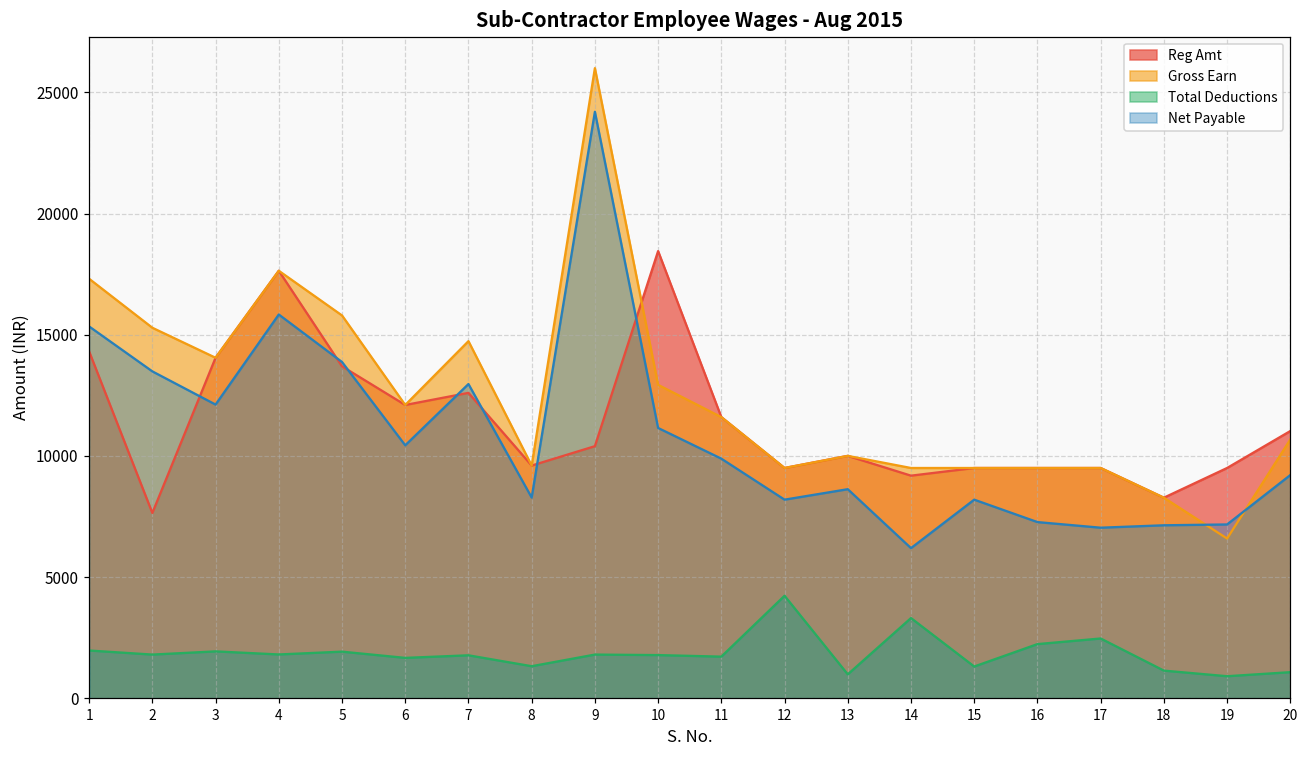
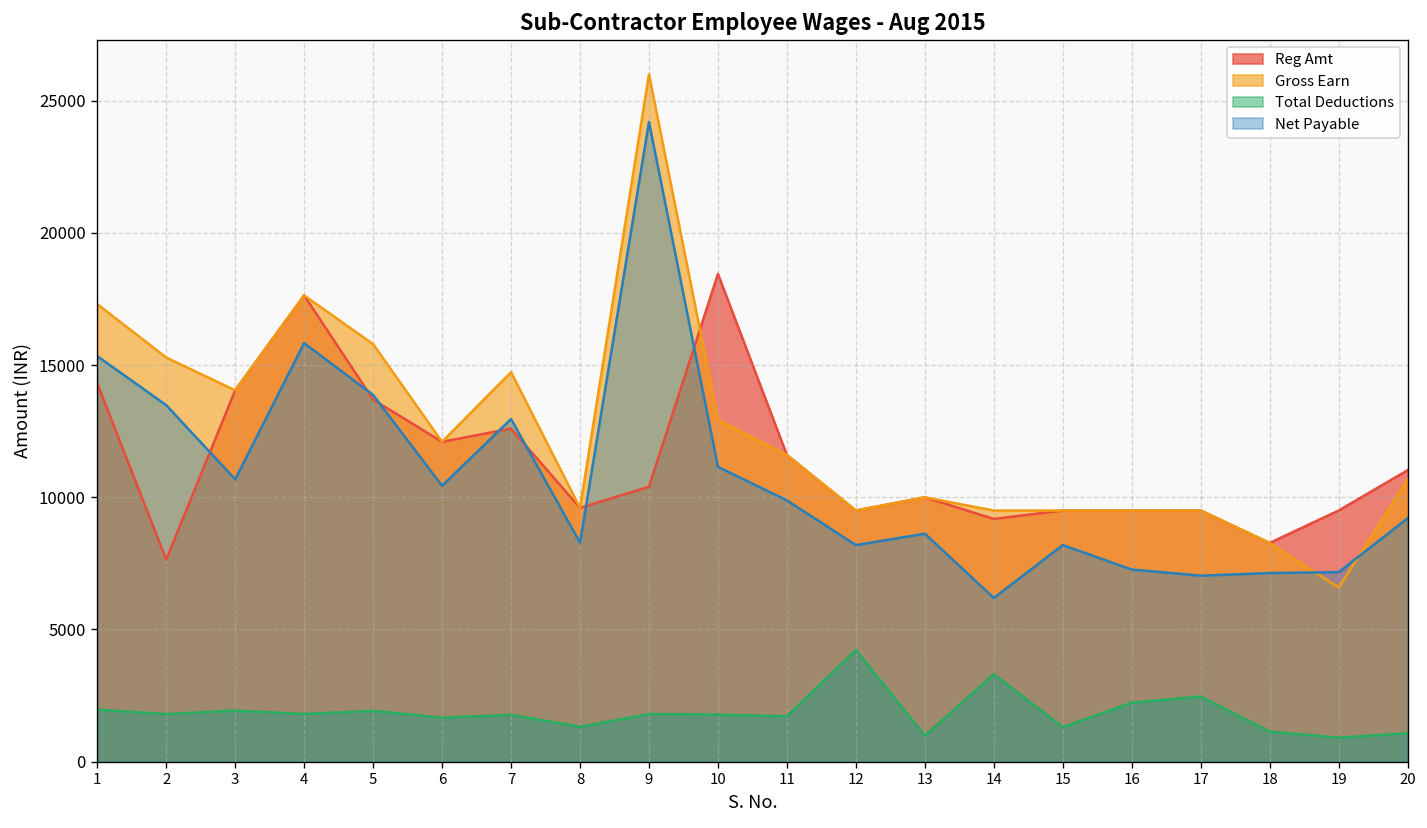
Net Payable, 3: 12100 -> 10700
